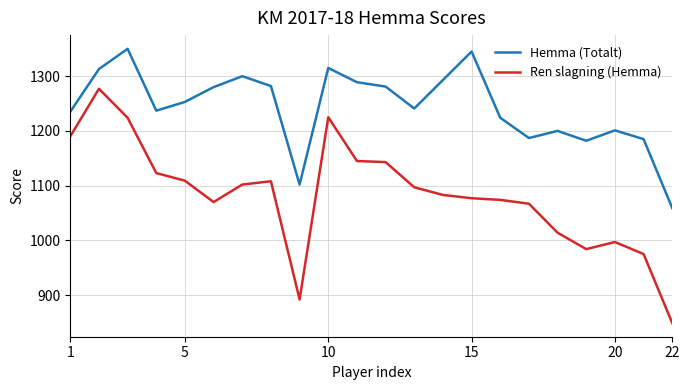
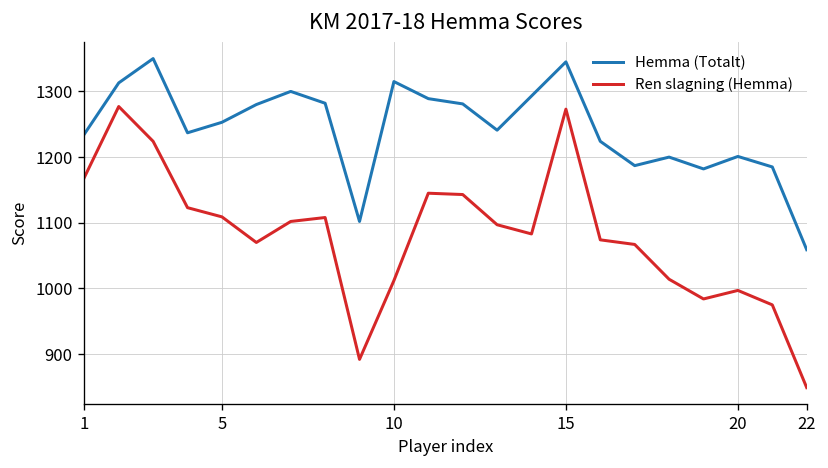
Ren slagning (Hemma), 1: 1190 -> 1170
Ren slagning (Hemma), 10: 1230 -> 1010
Ren slagning (Hemma), 15: 1080 -> 1270
